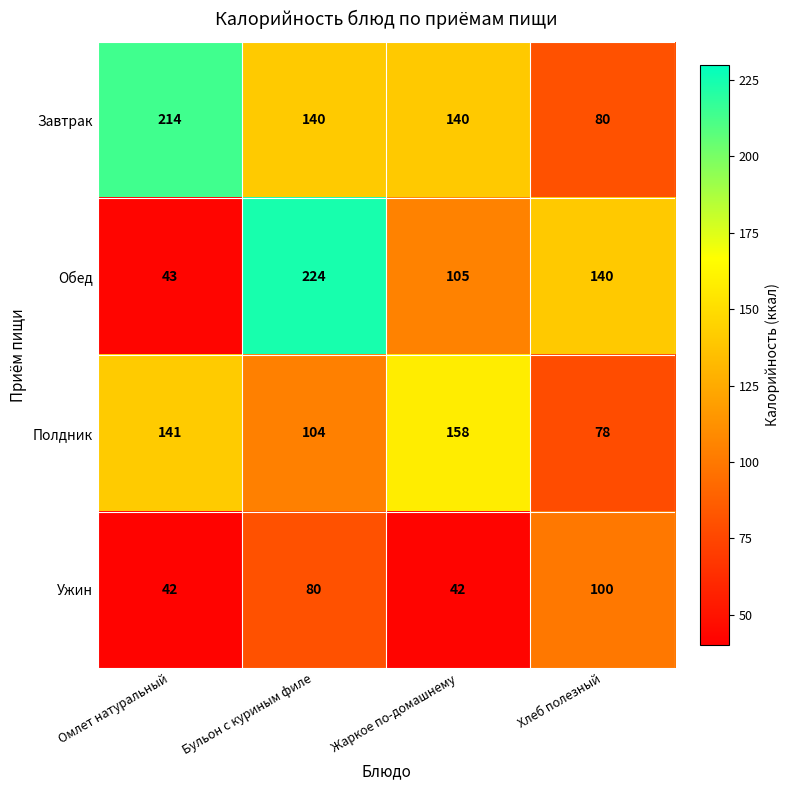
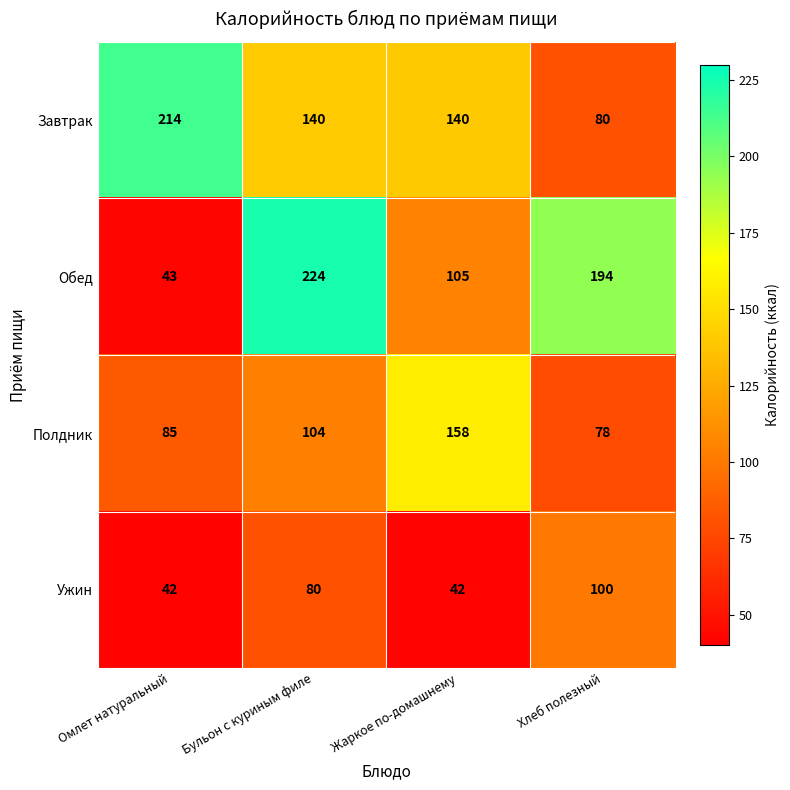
Обед, Хлеб полезный: 140 -> 194
Полдник, Омлет натуральный: 141 -> 85
